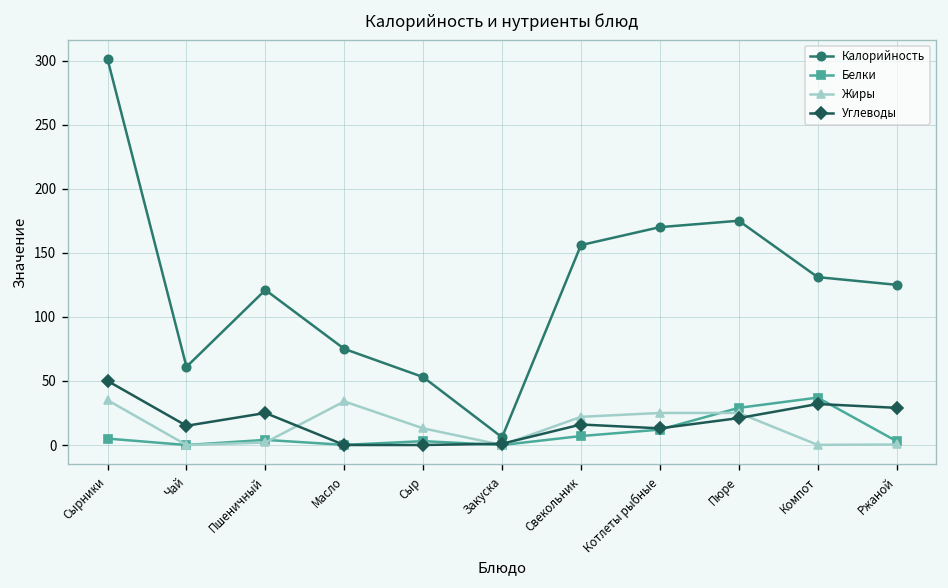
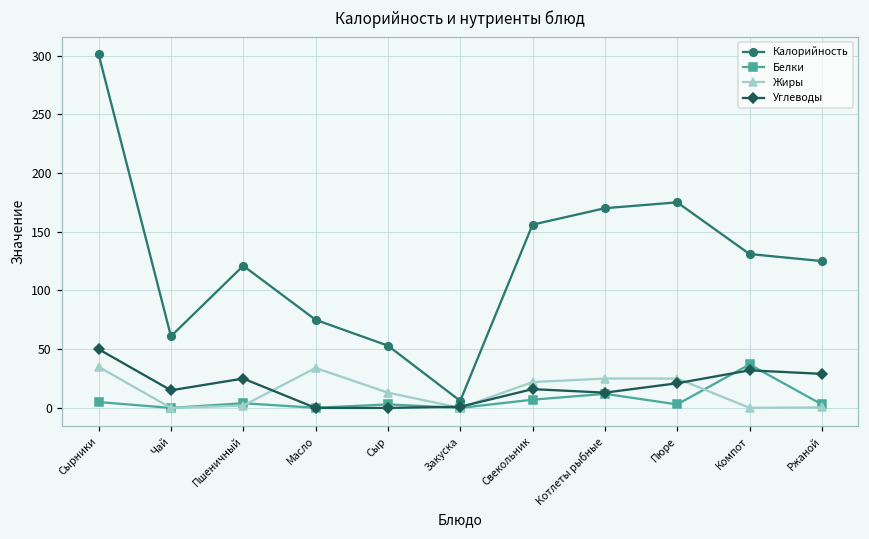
Белки, Пюре: 29 -> 3
